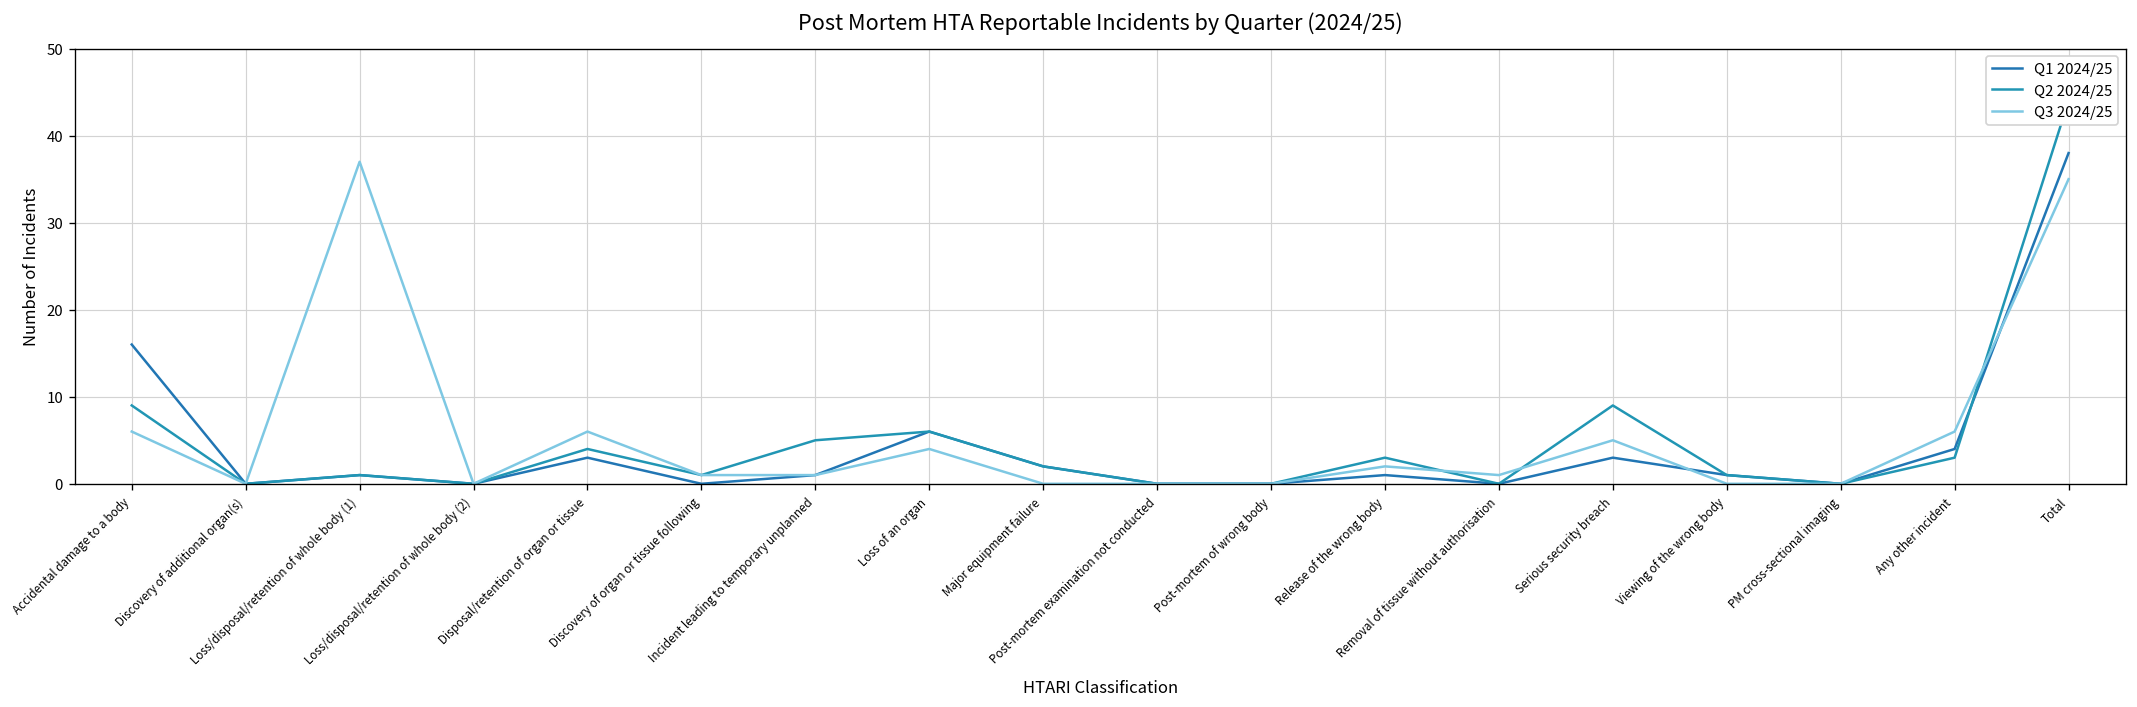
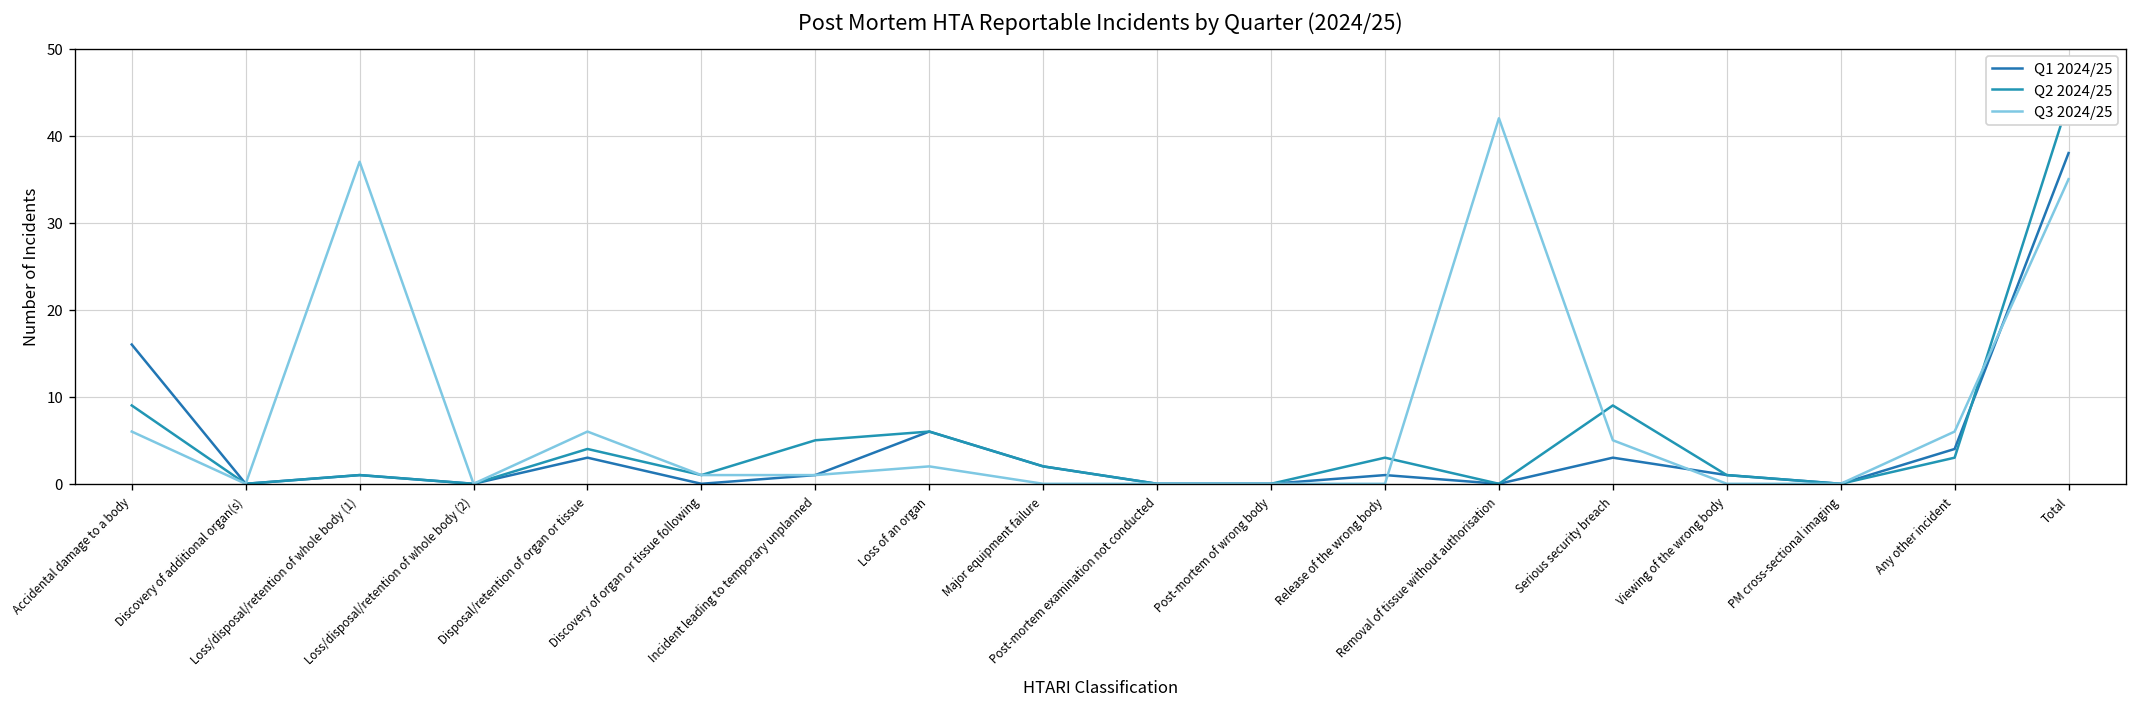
Q3 2024/25, Loss of an organ: 4 -> 2
Q3 2024/25, Release of the wrong body: 2 -> 0
Q3 2024/25, Removal of tissue without authorisation: 1 -> 42
